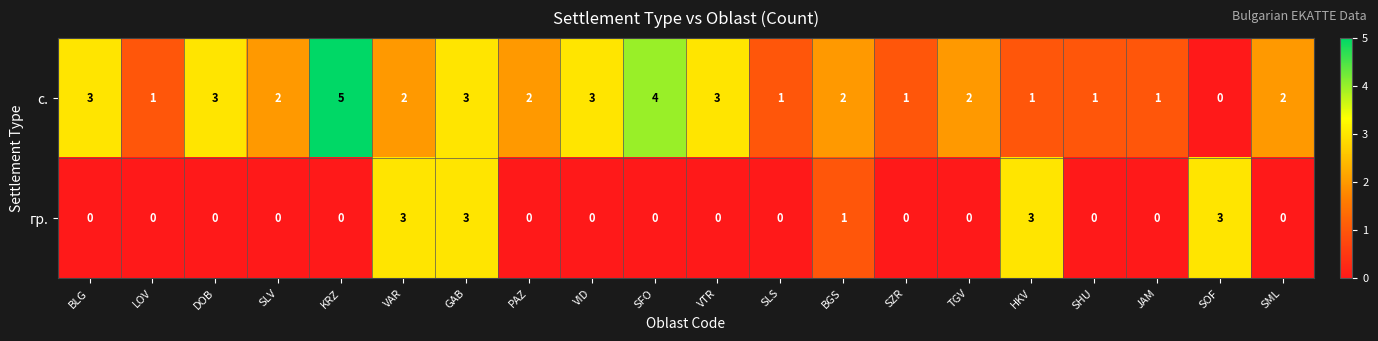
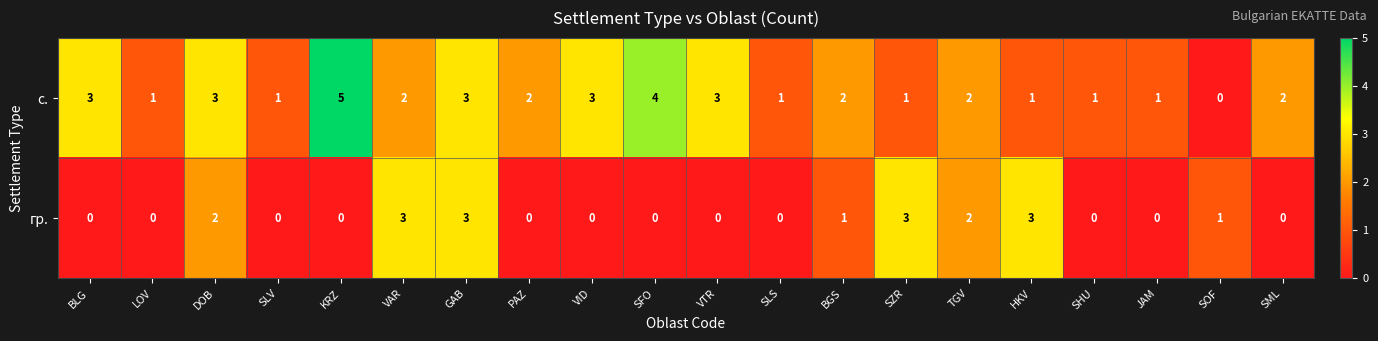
с., SLV: 2 -> 1
гр., DOB: 0 -> 2
гр., SZR: 0 -> 3
гр., TGV: 0 -> 2
гр., SOF: 3 -> 1
